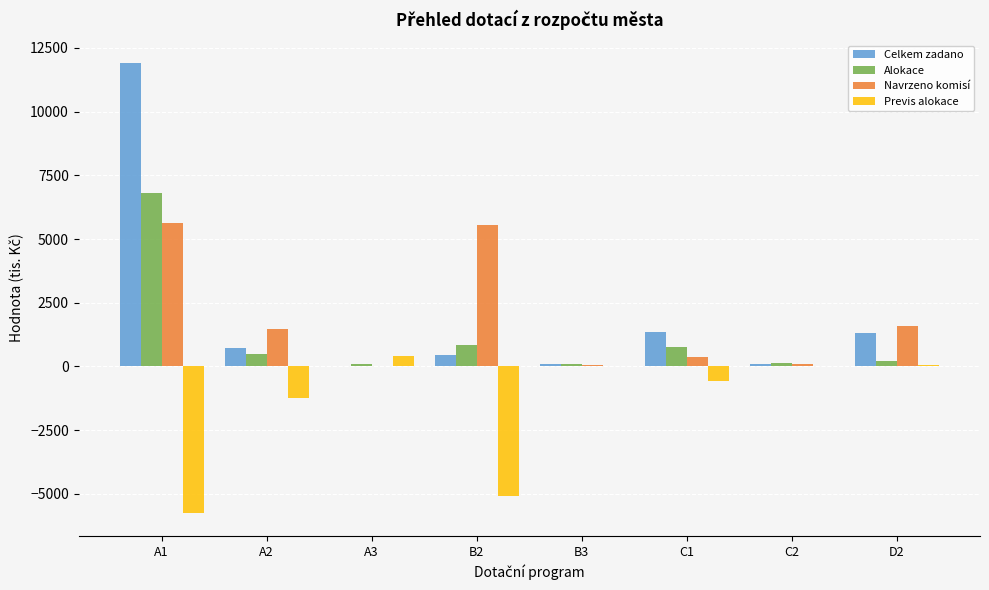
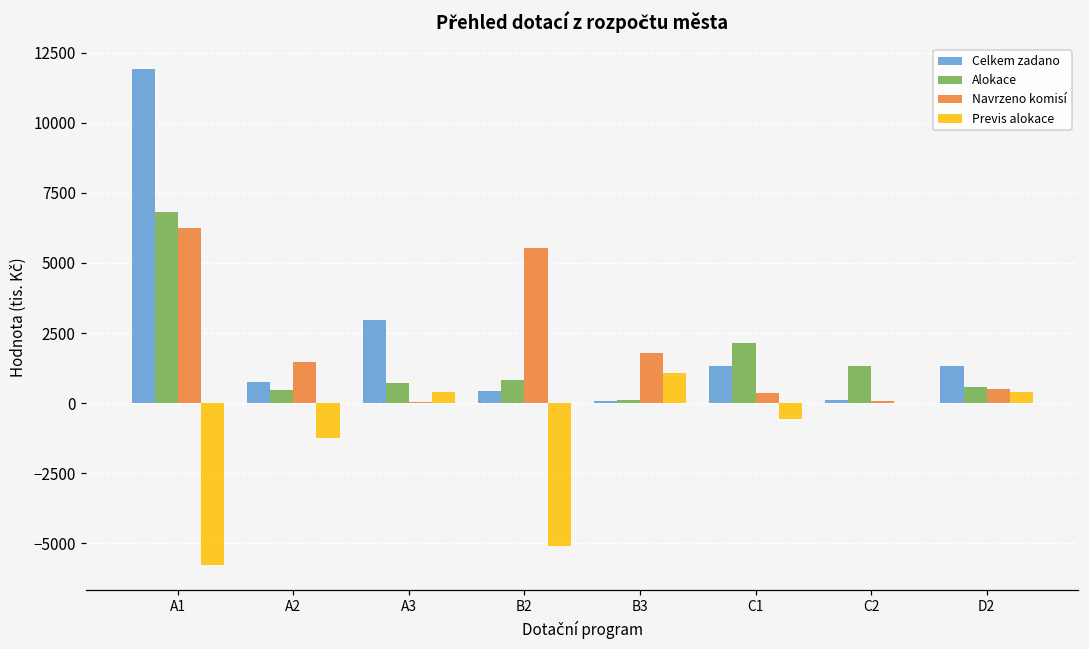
Navrzeno komisí, A1: 5600 -> 6200
Celkem zadano, A3: 0 -> 3000
Alokace, A3: 100 -> 700
Navrzeno komisí, B3: 100 -> 1800
Previs alokace, B3: 0 -> 1100
Alokace, C1: 800 -> 2200
Alokace, C2: 100 -> 1300
Alokace, D2: 200 -> 600
Navrzeno komisí, D2: 1600 -> 500
Previs alokace, D2: 0 -> 400
